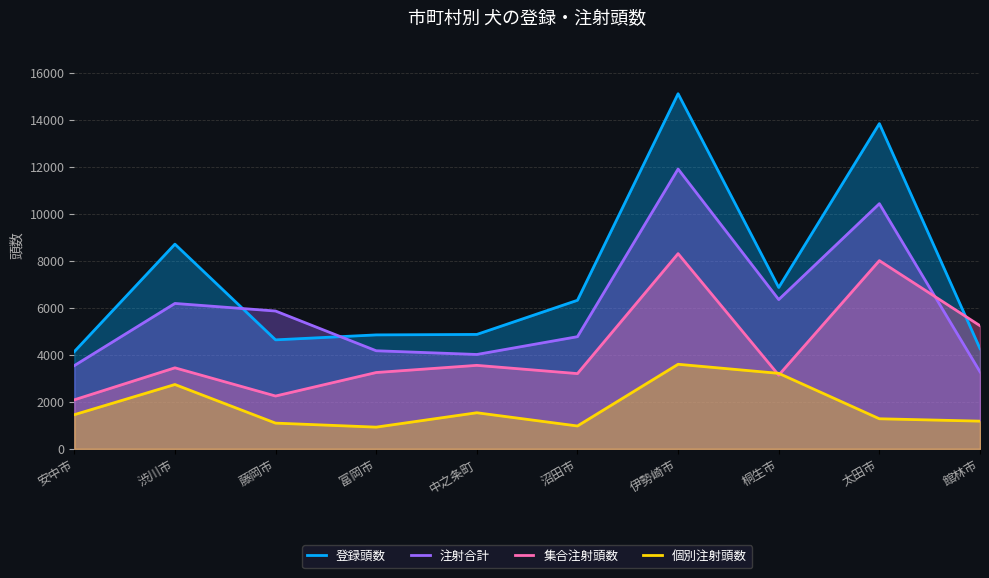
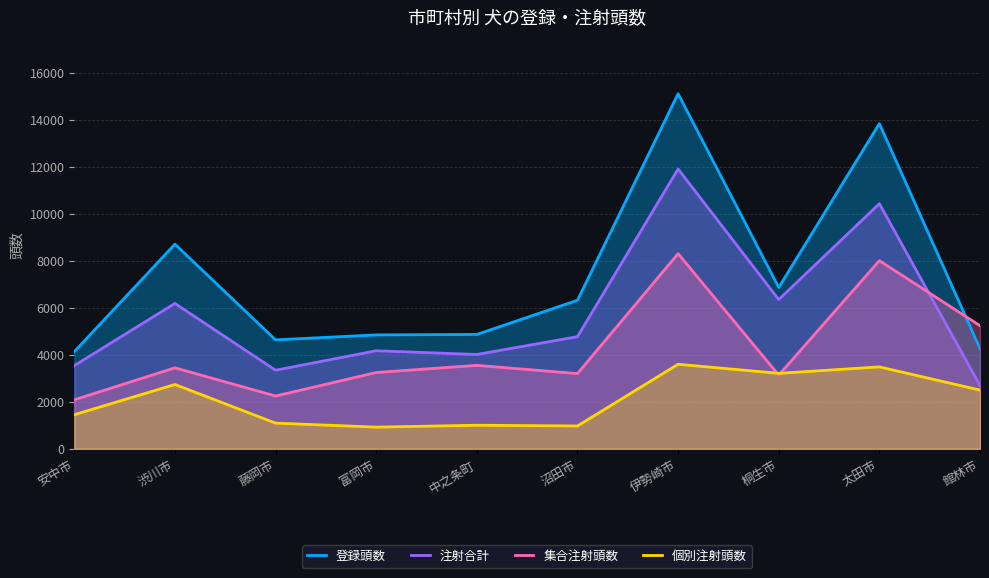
注射合計, 藤岡市: 5900 -> 3300
個別注射頭数, 中之条町: 1500 -> 1000
個別注射頭数, 太田市: 1300 -> 3500
注射合計, 館林市: 3300 -> 2700
個別注射頭数, 館林市: 1200 -> 2500
